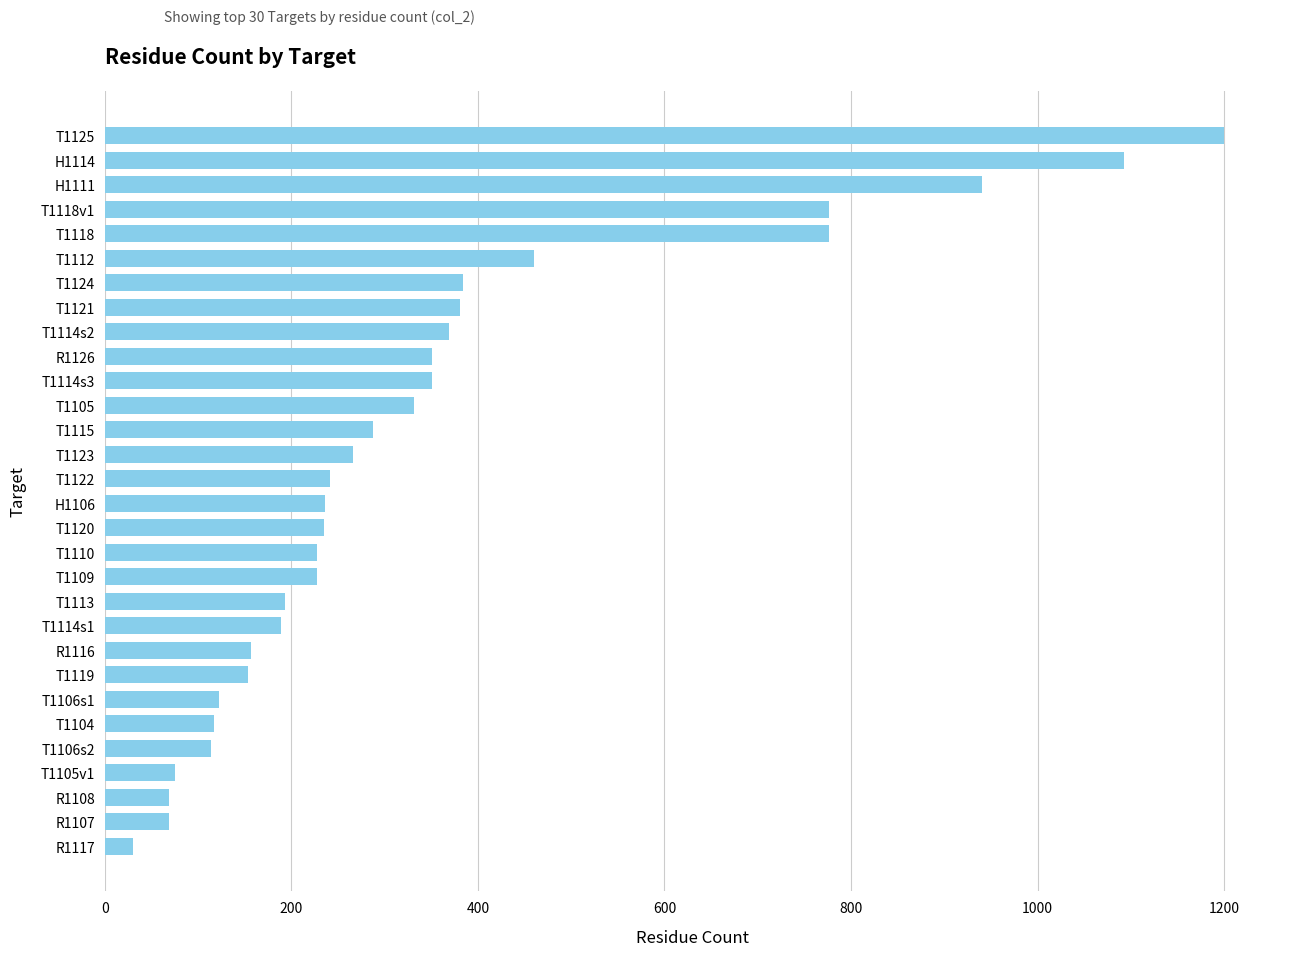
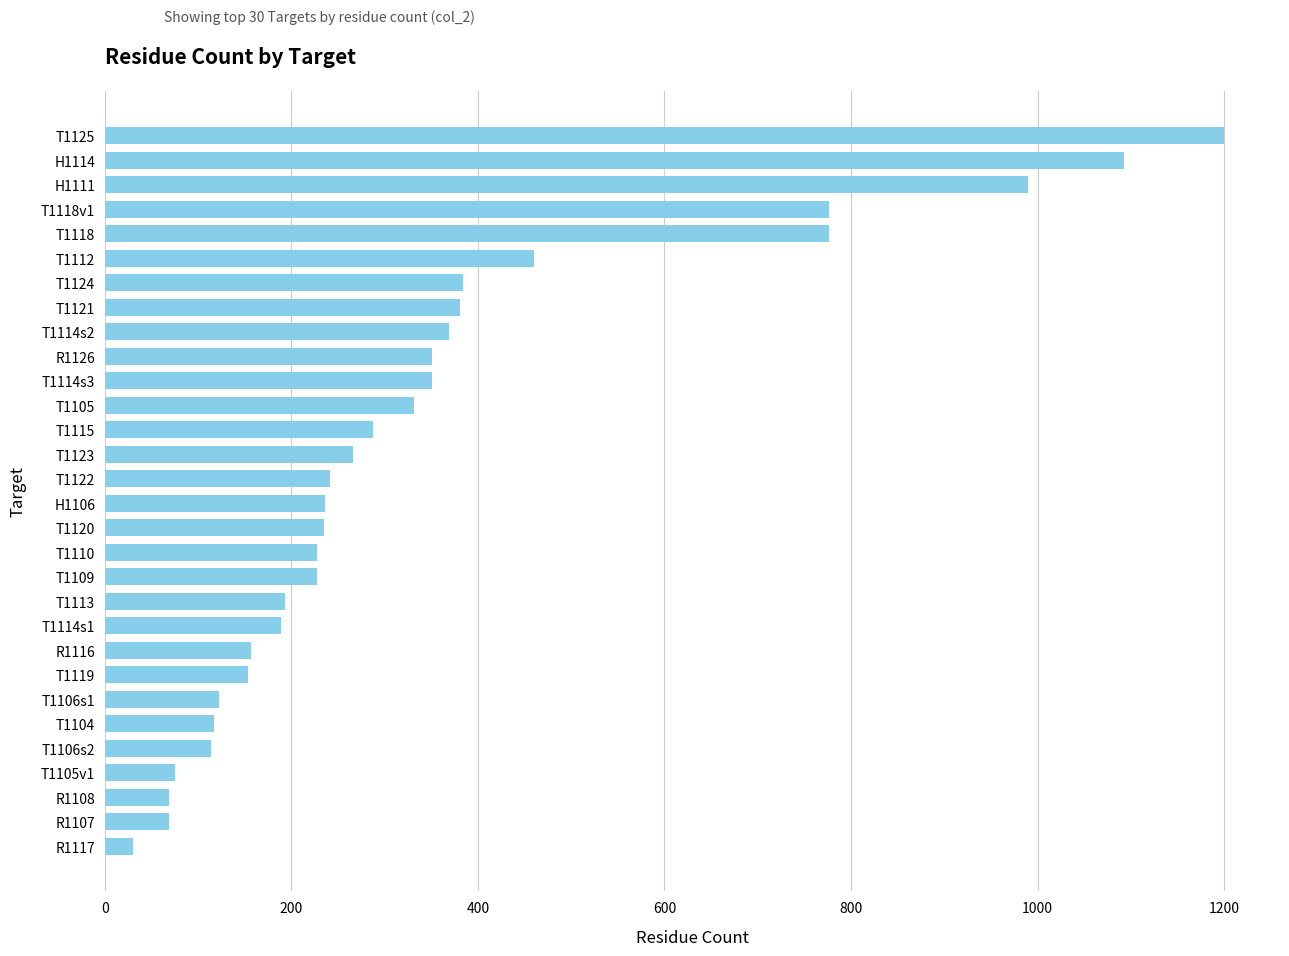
H1111: 940 -> 990
